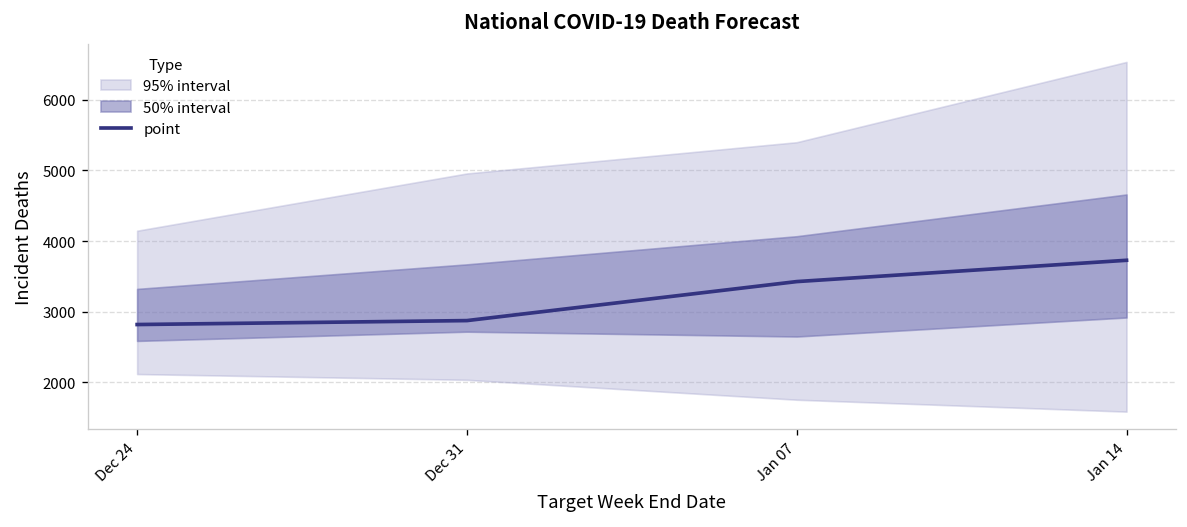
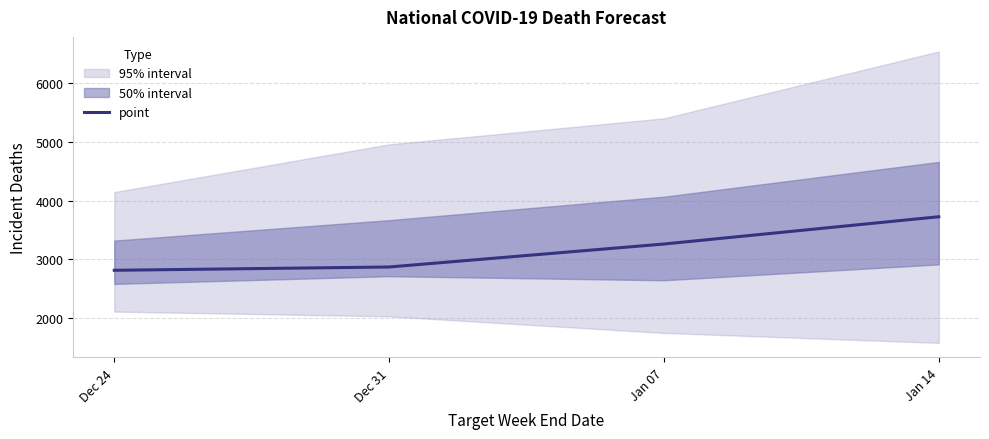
point, Jan 07: 3400 -> 3300
